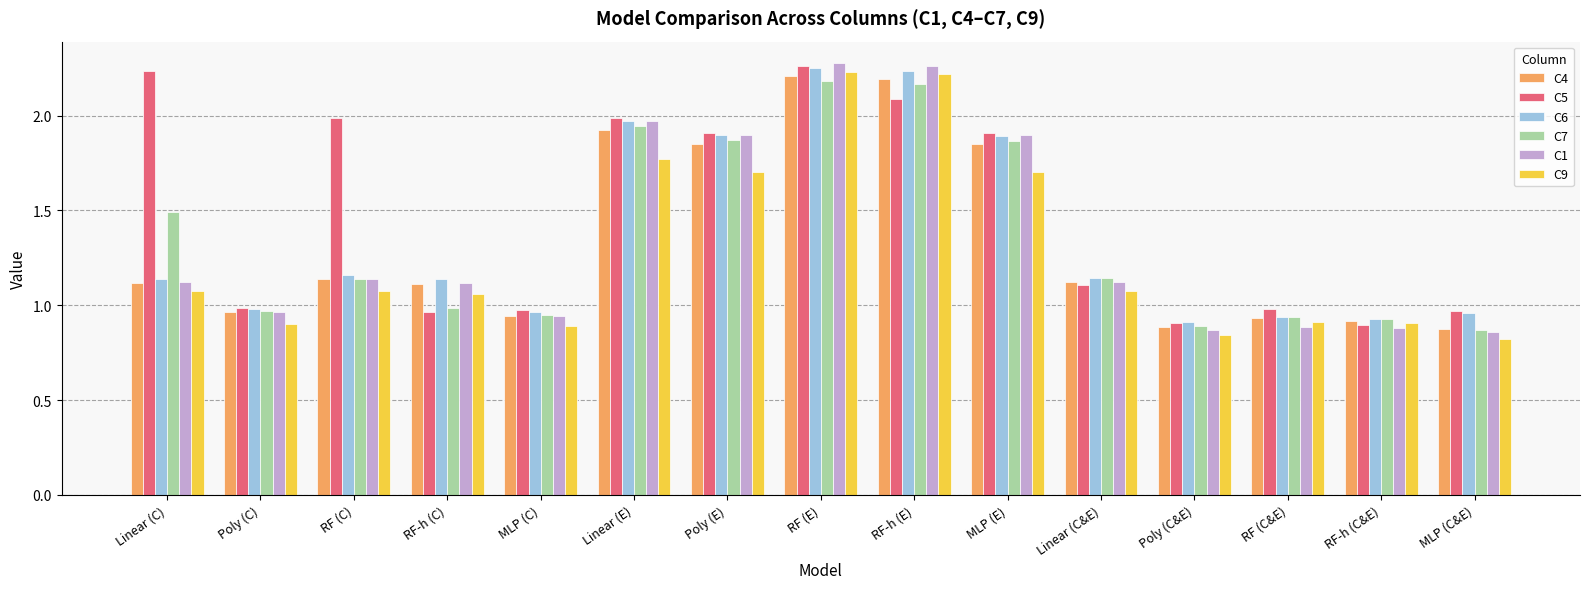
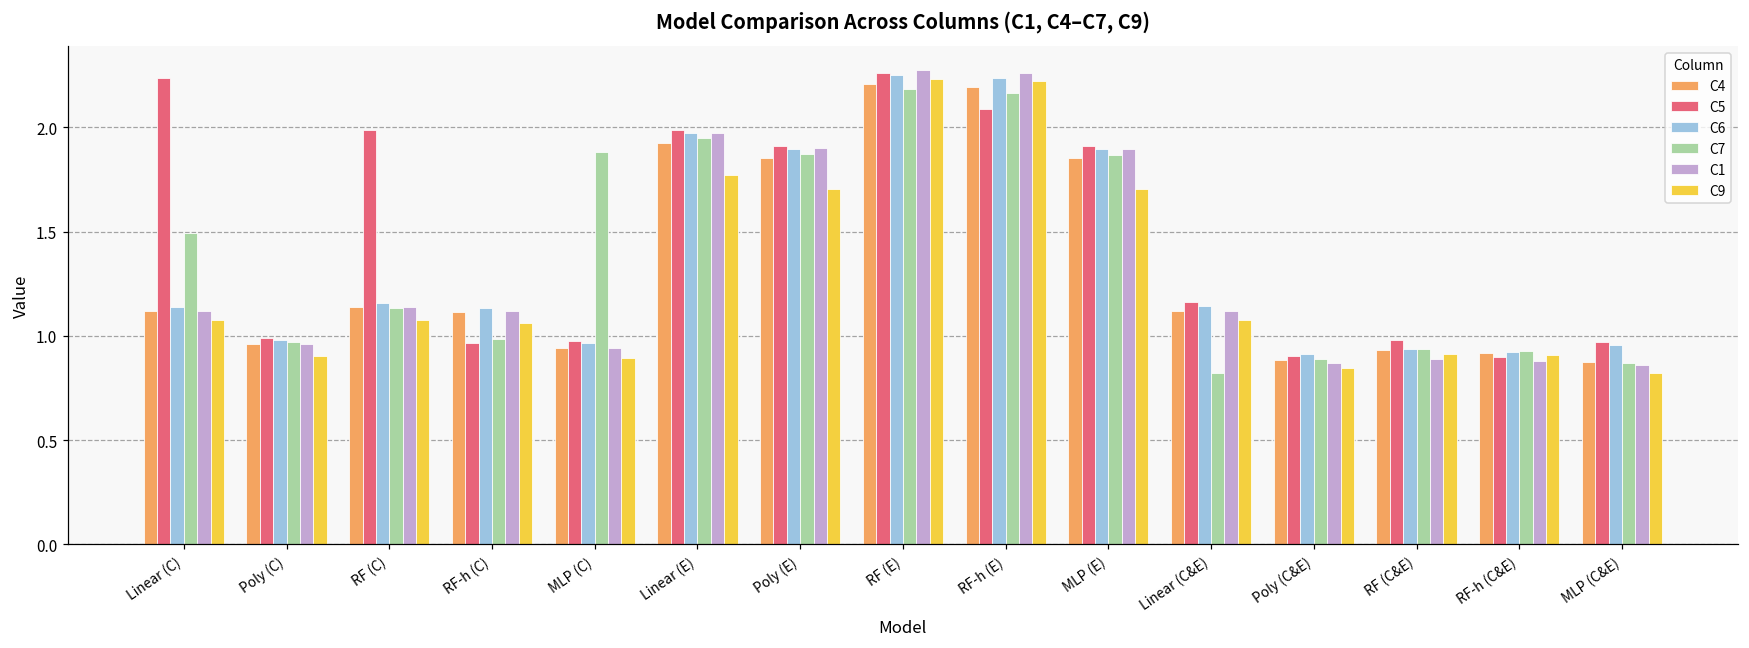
C7, MLP (C): 0.95 -> 1.88
C5, Linear (C&E): 1.11 -> 1.16
C7, Linear (C&E): 1.14 -> 0.82
